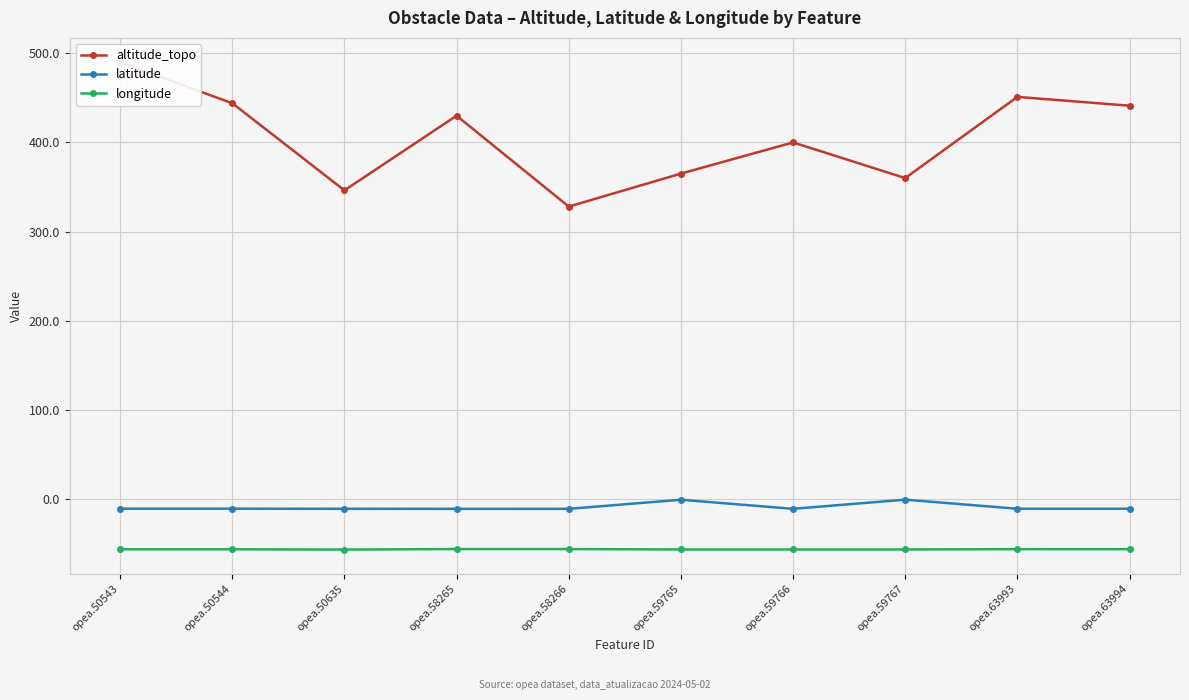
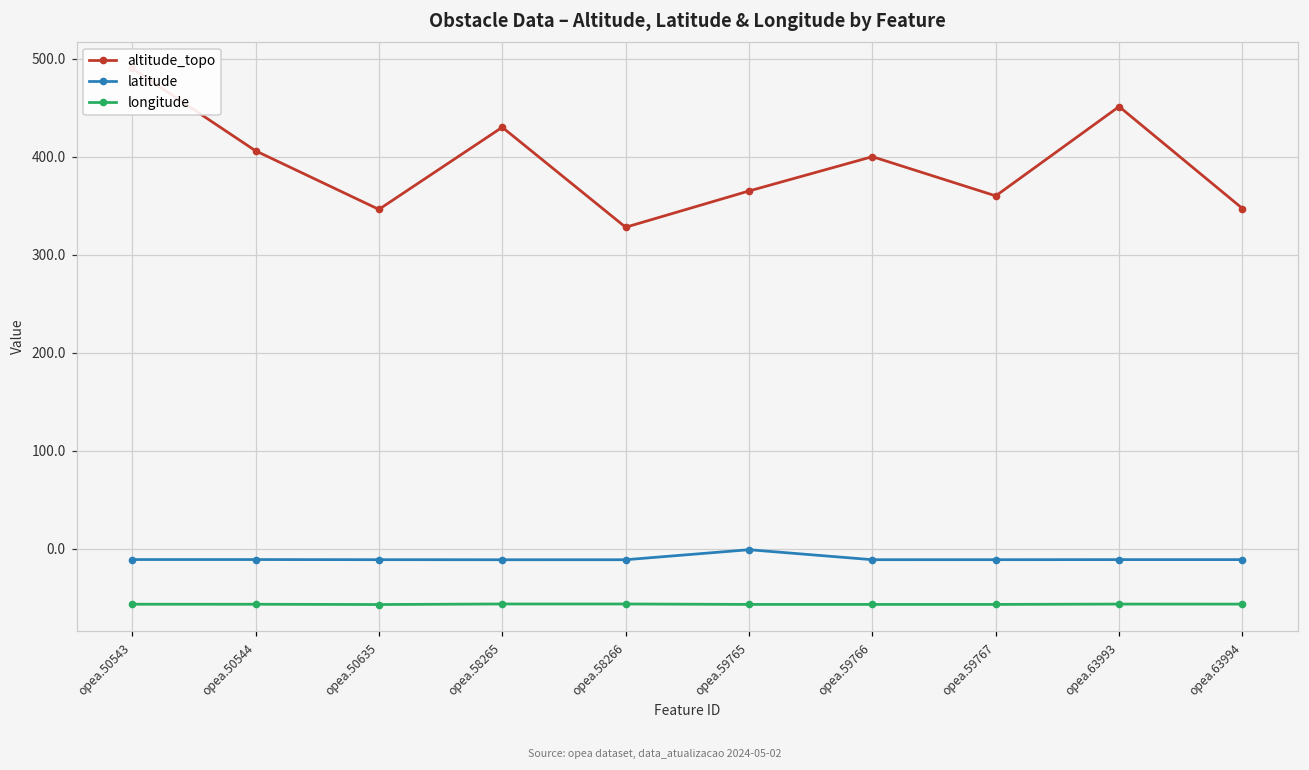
altitude_topo, opea.50544: 440 -> 410
latitude, opea.59767: 0 -> -10
altitude_topo, opea.63994: 440 -> 350
